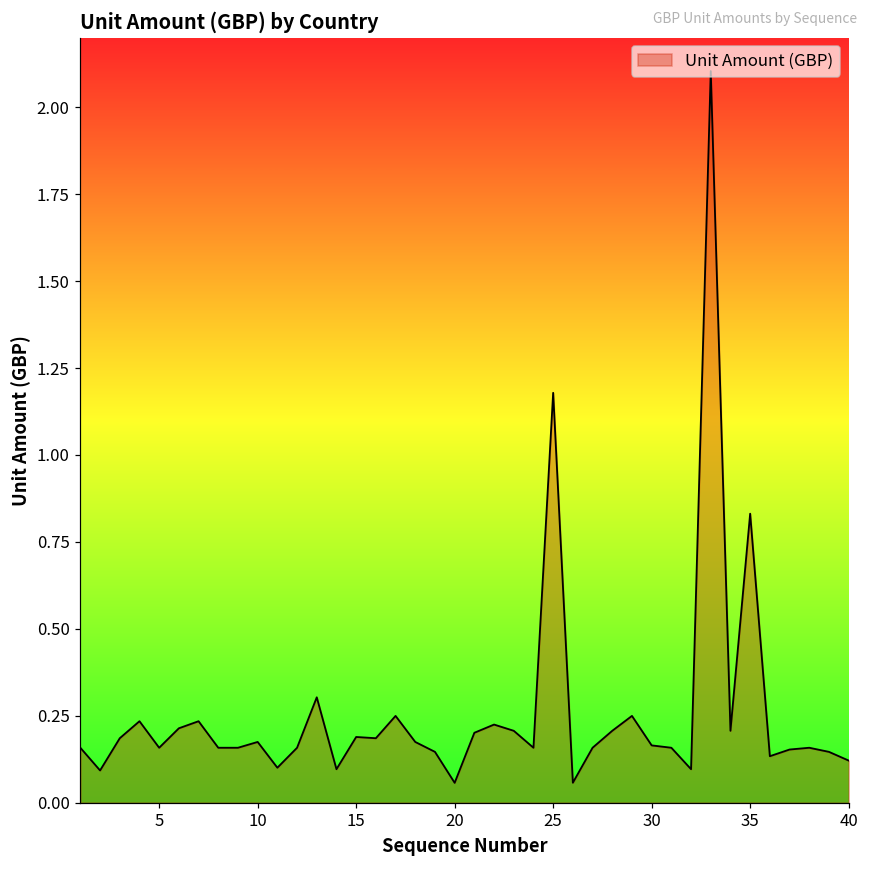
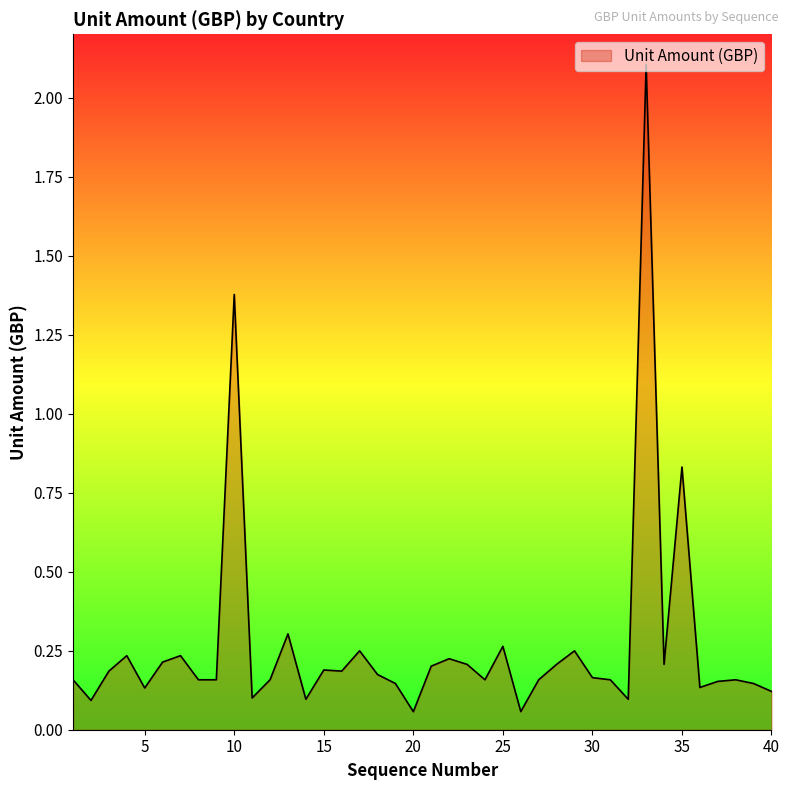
5: 0.16 -> 0.13
10: 0.17 -> 1.38
25: 1.18 -> 0.26
